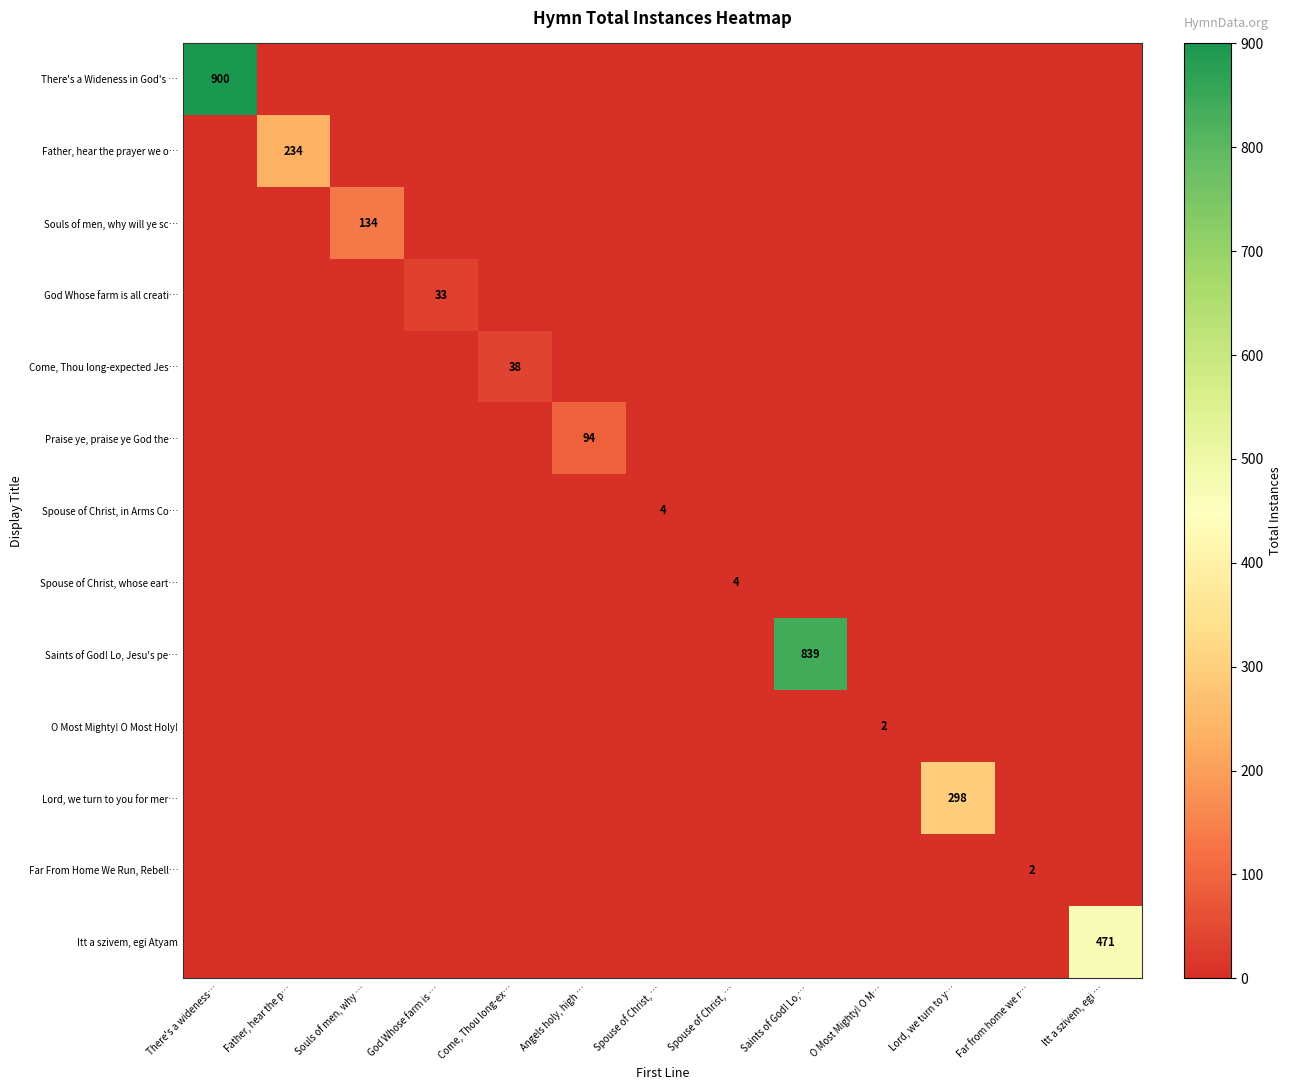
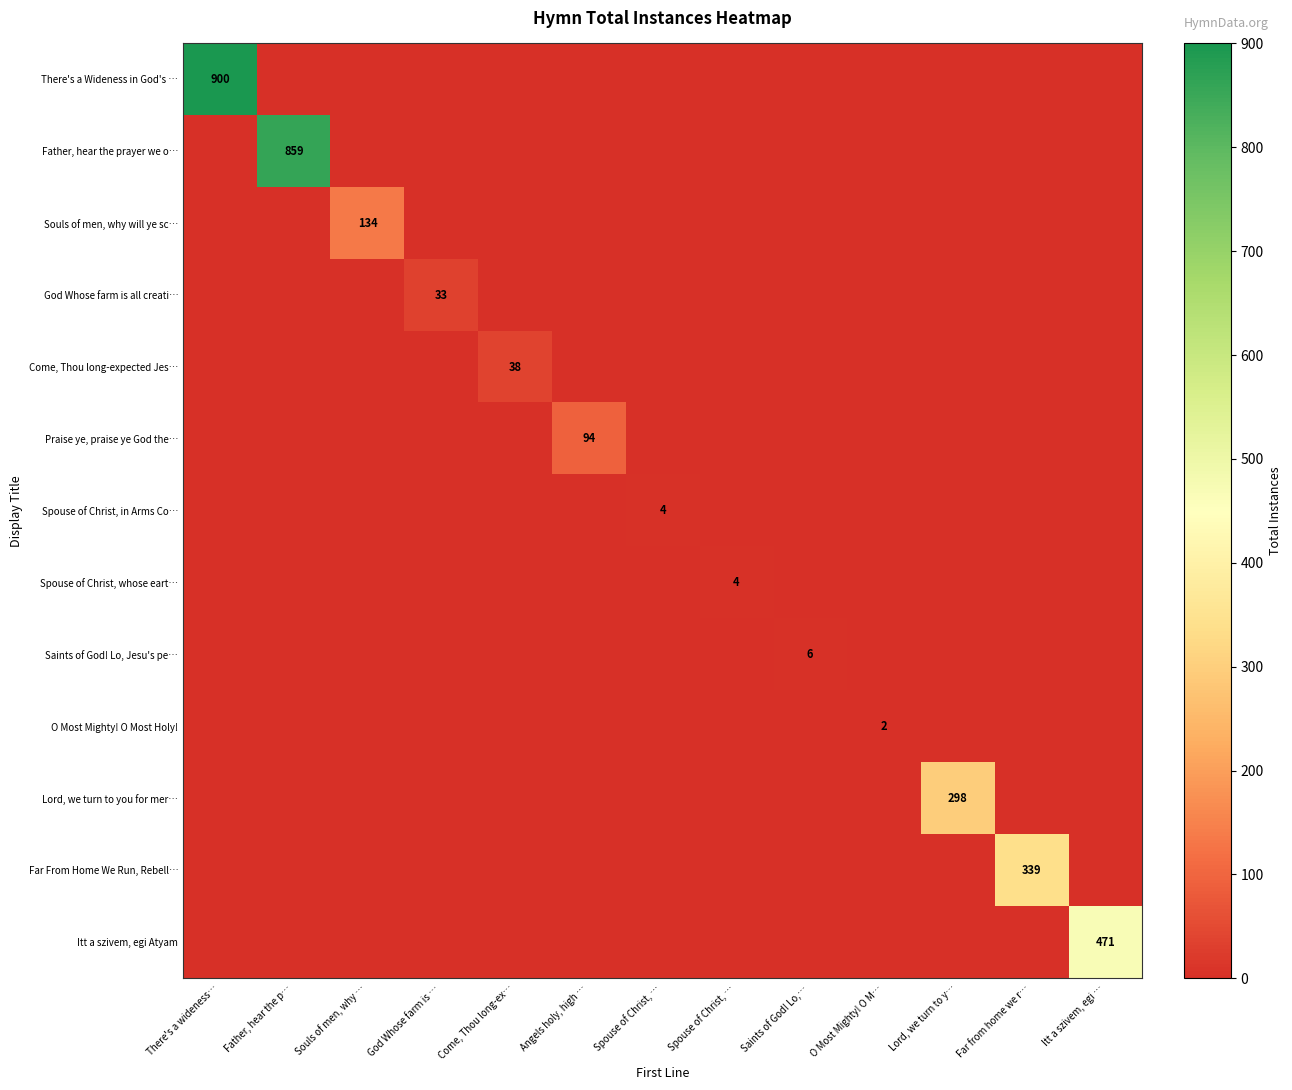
Father, hear the prayer we o…, Father, hear the p…: 234 -> 859
Saints of God! Lo, Jesu's pe…, Saints of God! Lo,…: 839 -> 6
Far From Home We Run, Rebell…, Far from home we r…: 2 -> 339
